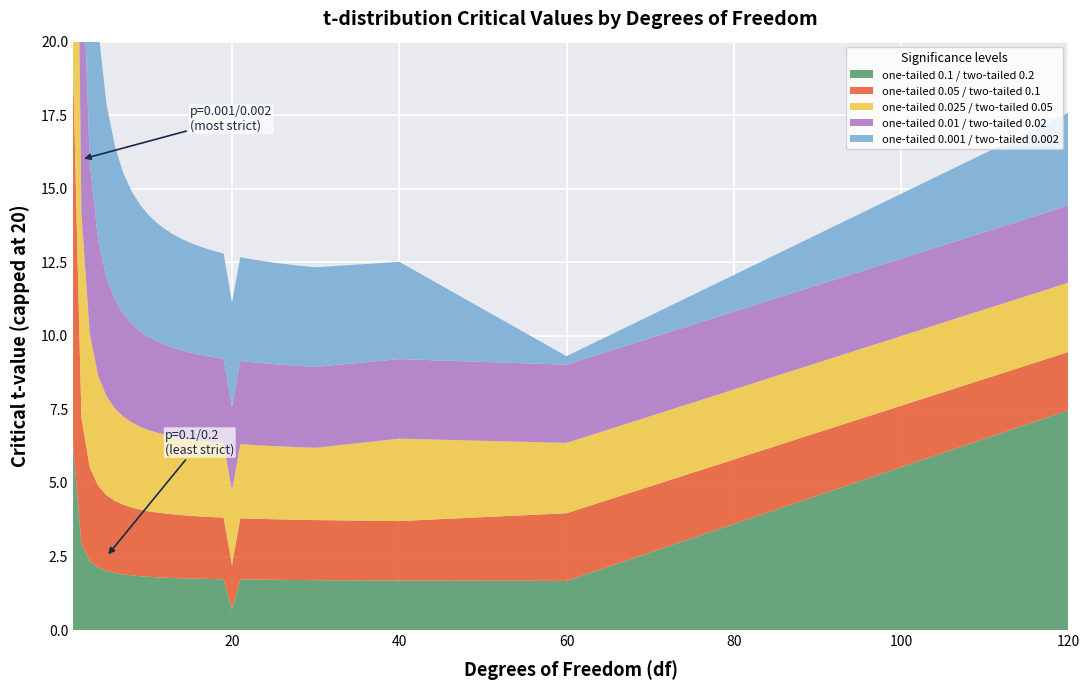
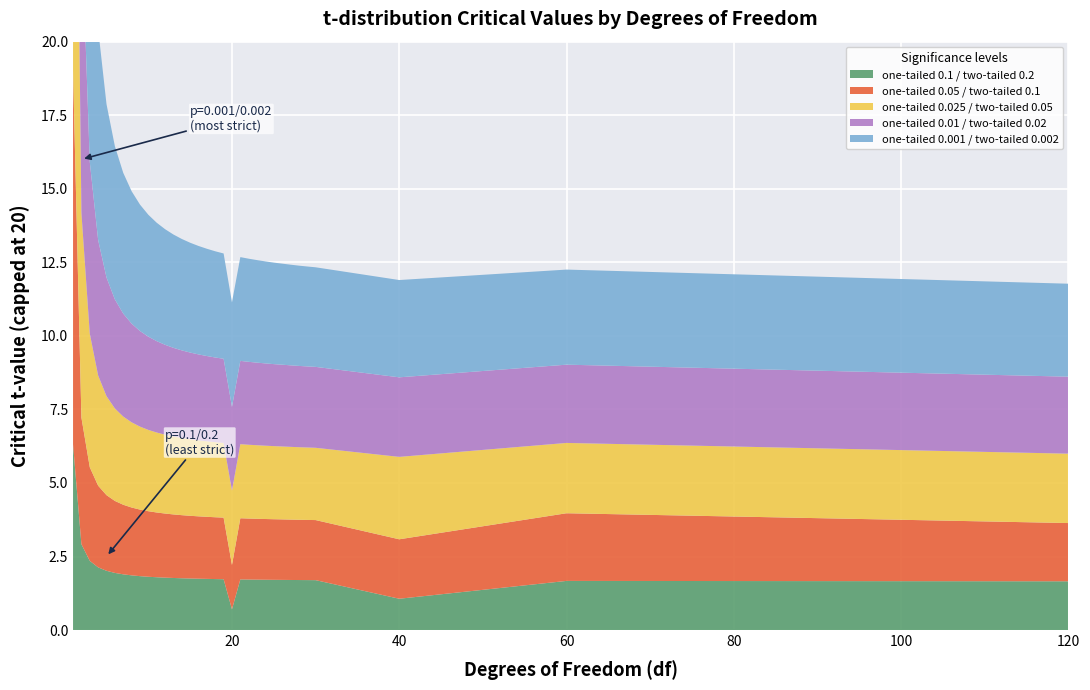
one-tailed 0.1 / two-tailed 0.2, 40: 1.7 -> 1.1
one-tailed 0.001 / two-tailed 0.002, 60: 0.3 -> 3.2
one-tailed 0.1 / two-tailed 0.2, 120: 7.5 -> 1.7
